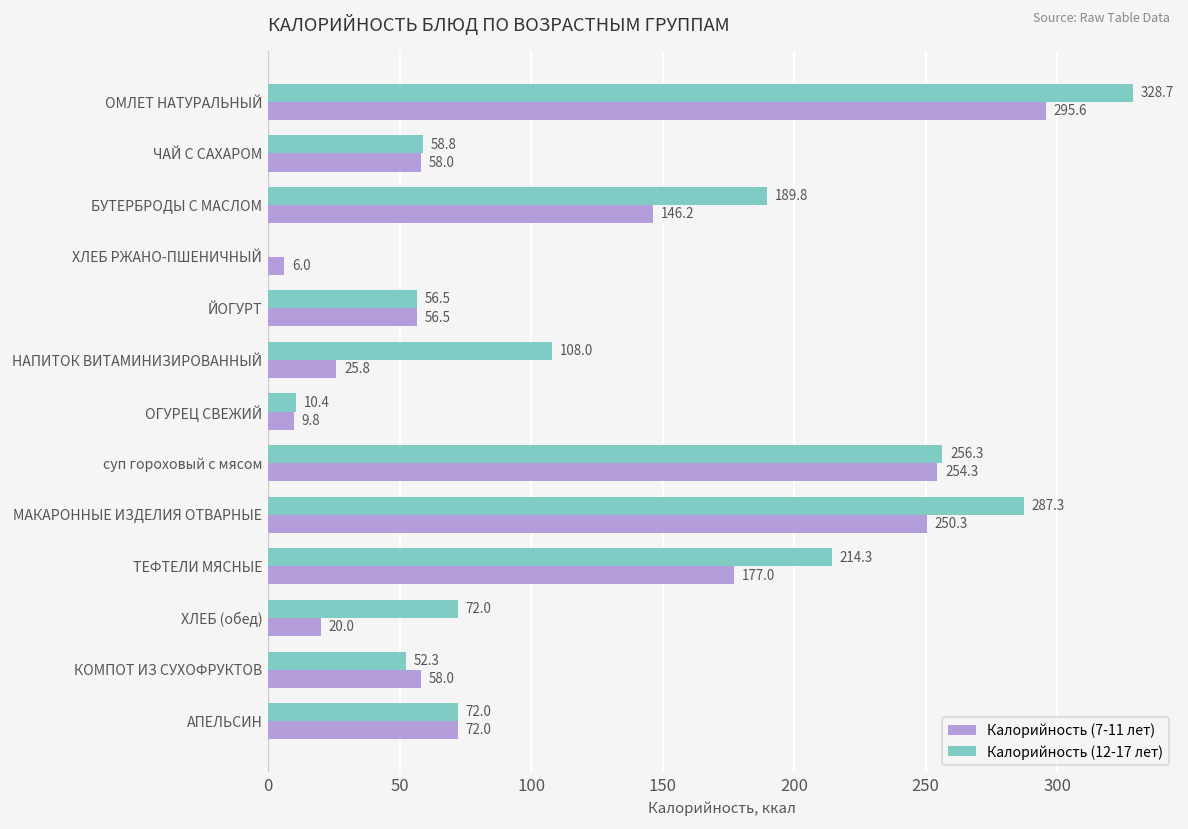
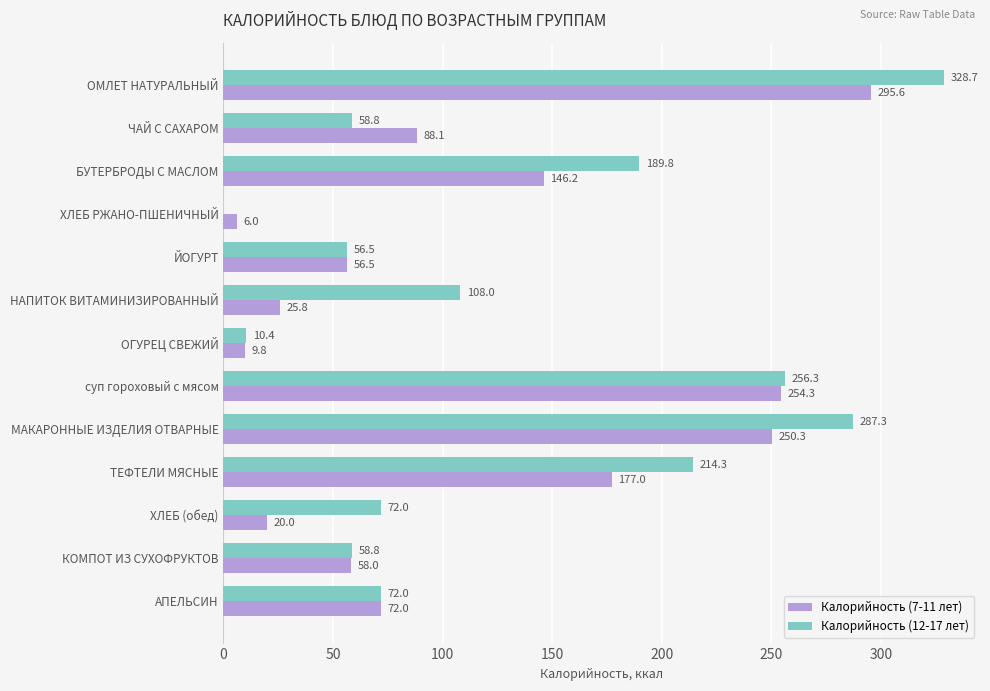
Калорийность (7-11 лет), ЧАЙ С САХАРОМ: 58.0 -> 88.1
Калорийность (12-17 лет), КОМПОТ ИЗ СУХОФРУКТОВ: 52.3 -> 58.8
